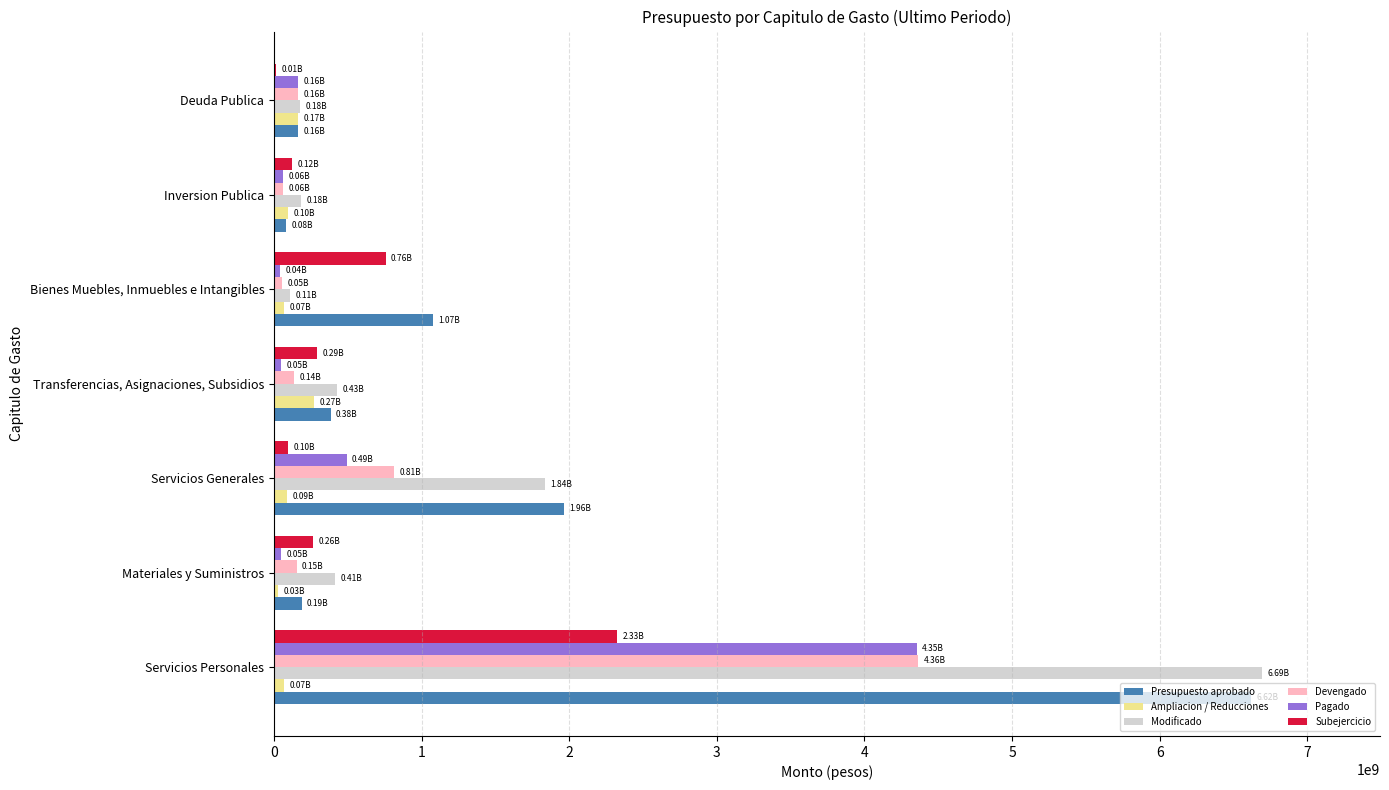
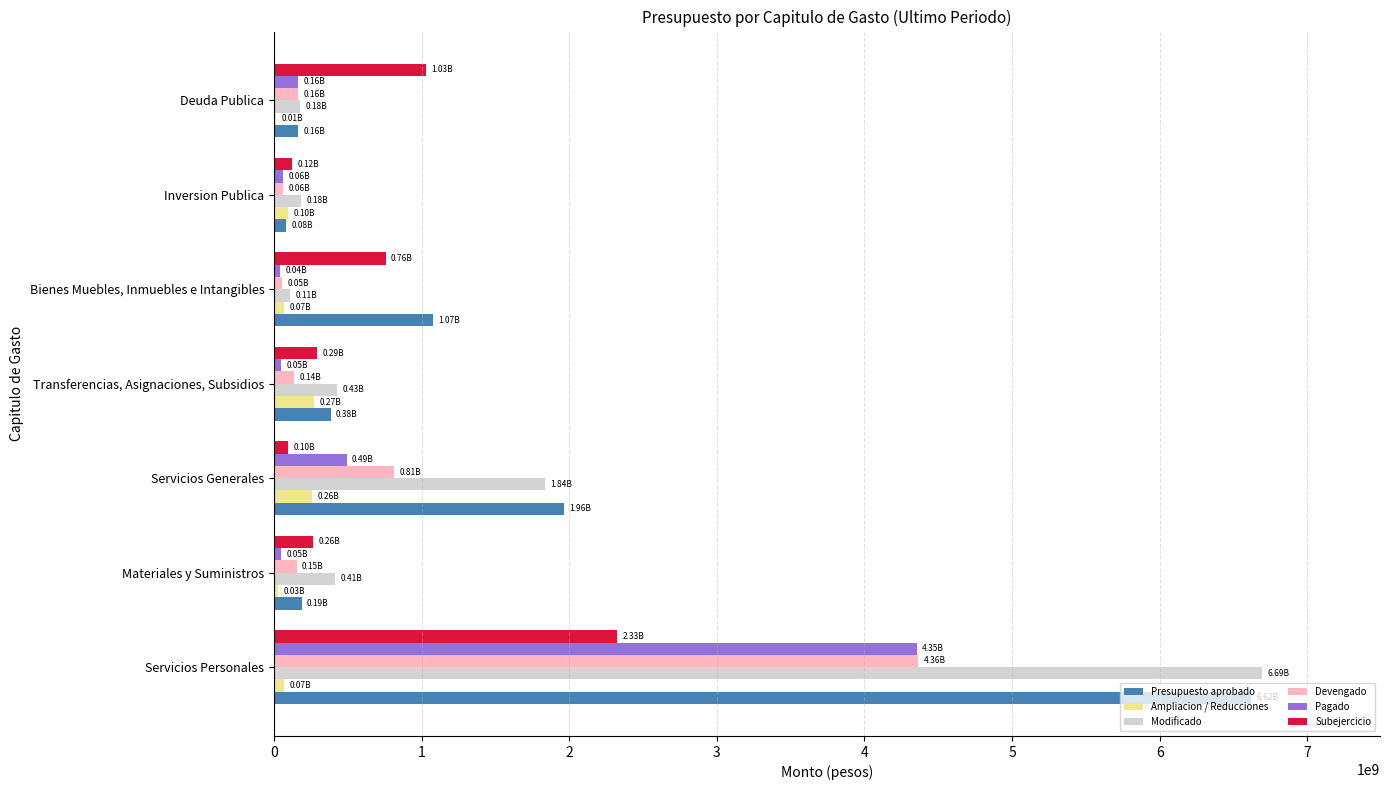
Subejercicio, Deuda Publica: 0.01B -> 1.03B
Ampliacion / Reducciones, Deuda Publica: 0.17B -> 0.01B
Ampliacion / Reducciones, Servicios Generales: 0.09B -> 0.26B
